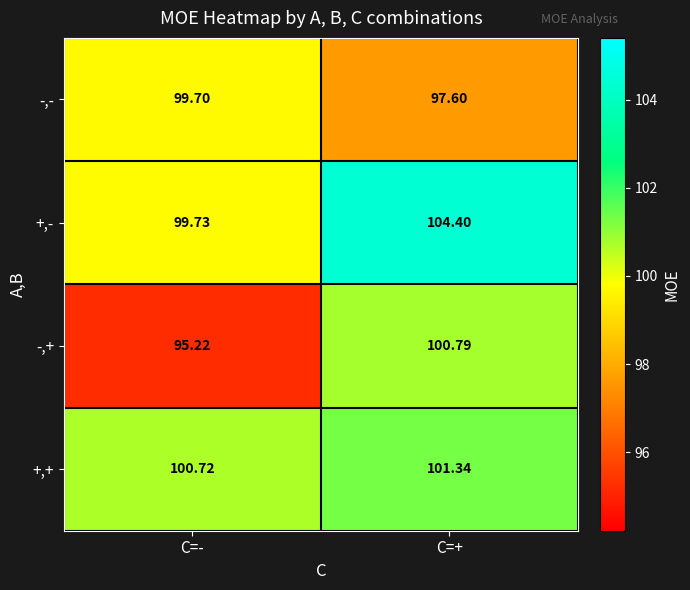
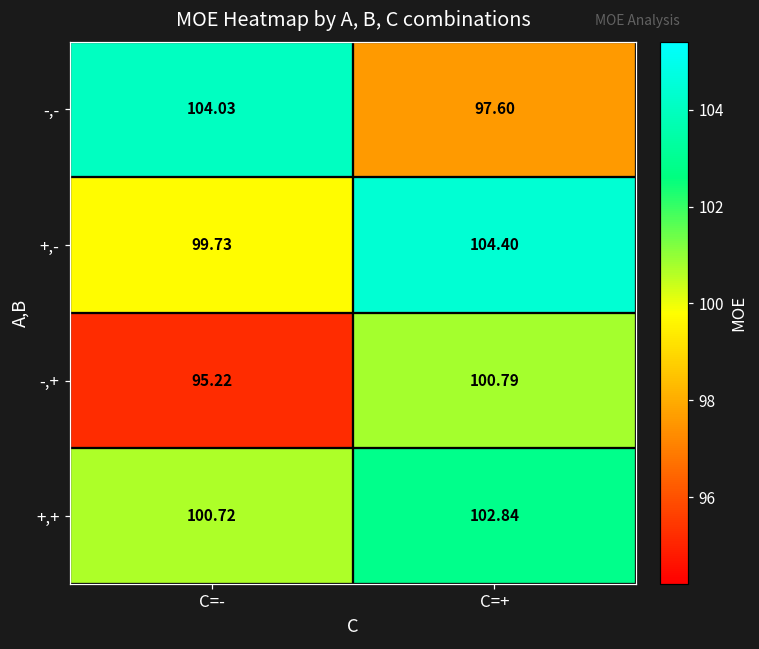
-,-, C=-: 99.70 -> 104.03
+,+, C=+: 101.34 -> 102.84
